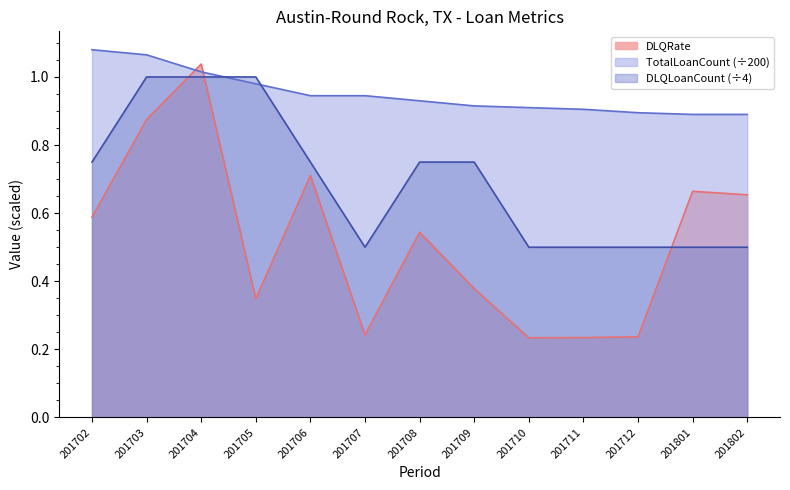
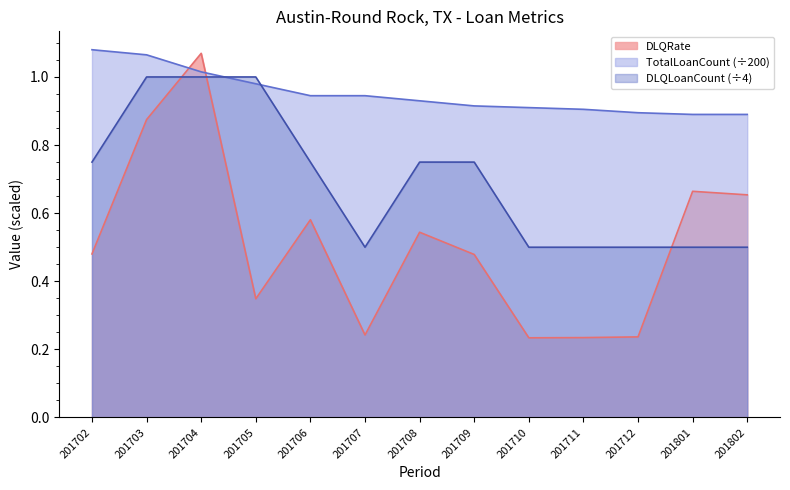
DLQRate, 201702: 0.59 -> 0.48
DLQRate, 201704: 1.04 -> 1.07
DLQRate, 201706: 0.71 -> 0.58
DLQRate, 201709: 0.38 -> 0.48
